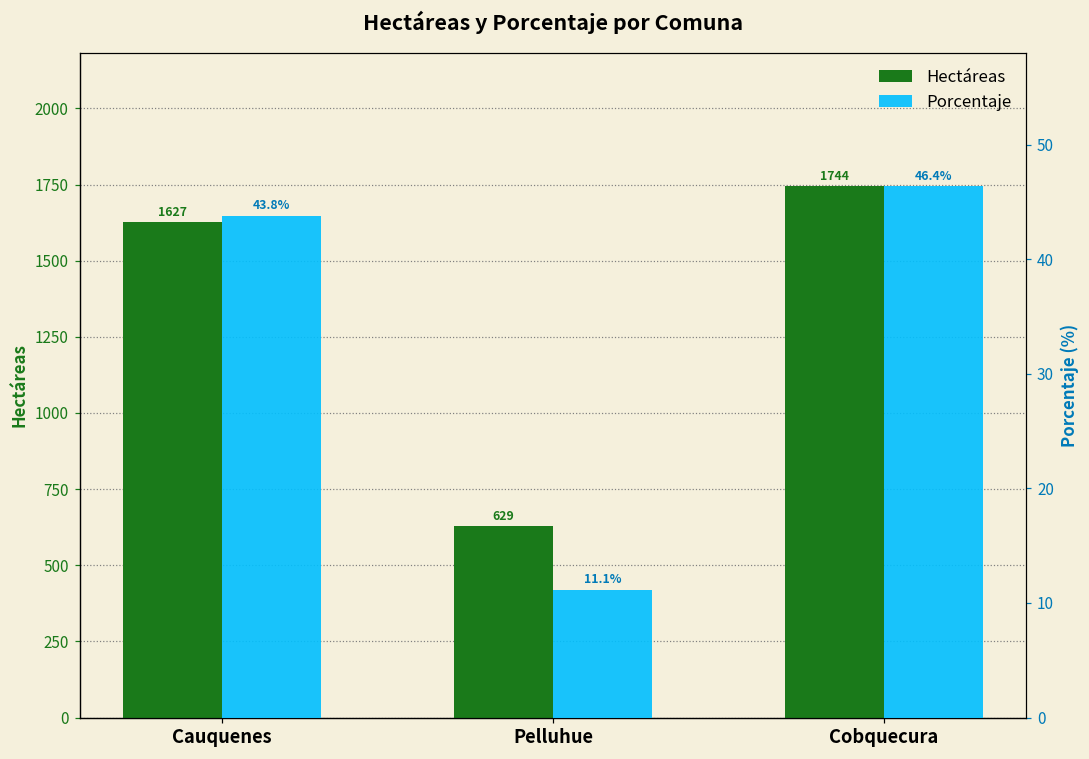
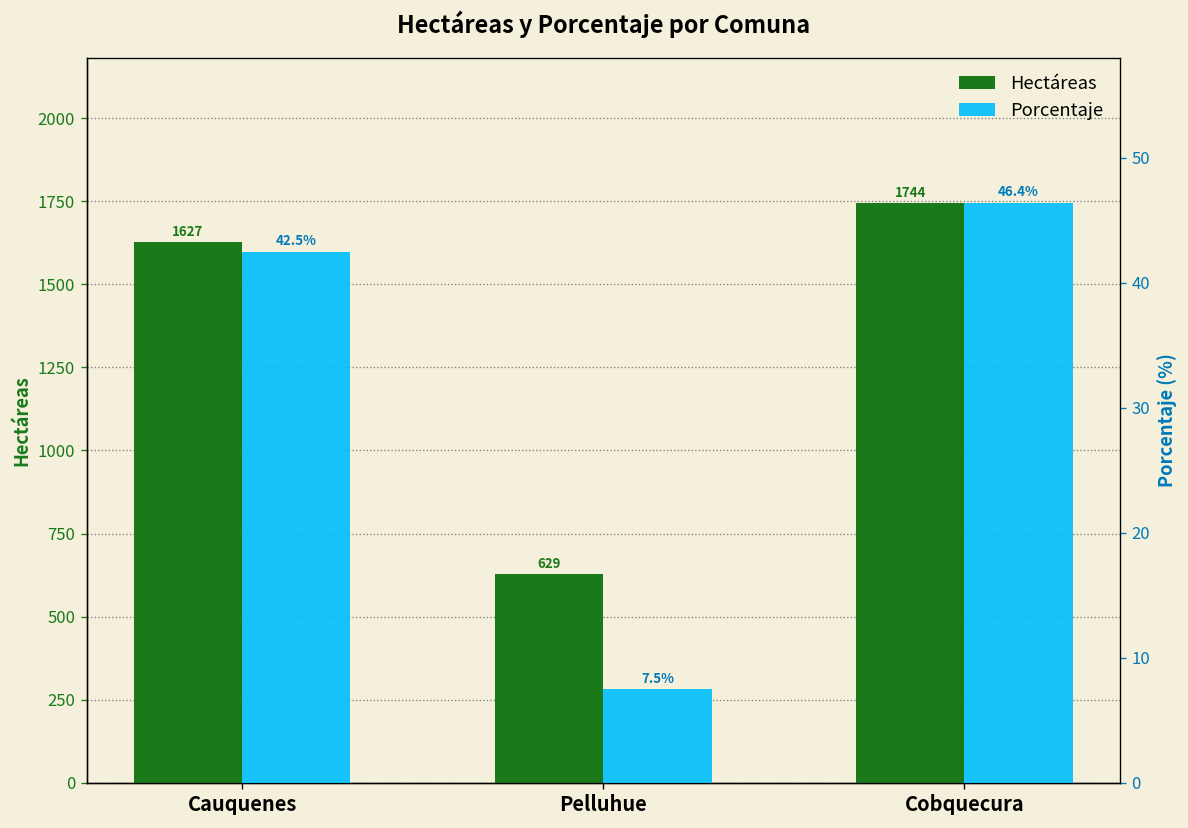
Porcentaje, Cauquenes: 43.8% -> 42.5%
Porcentaje, Pelluhue: 11.1% -> 7.5%
